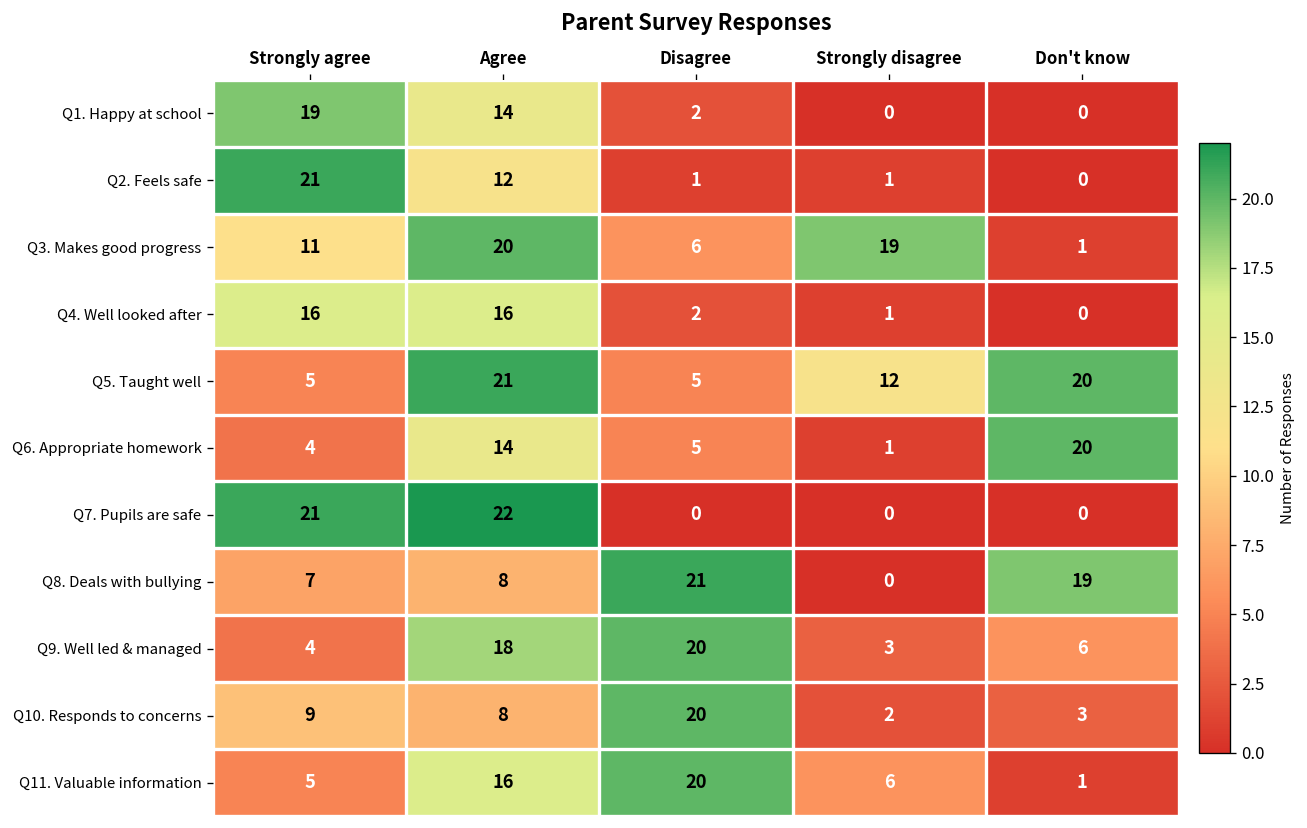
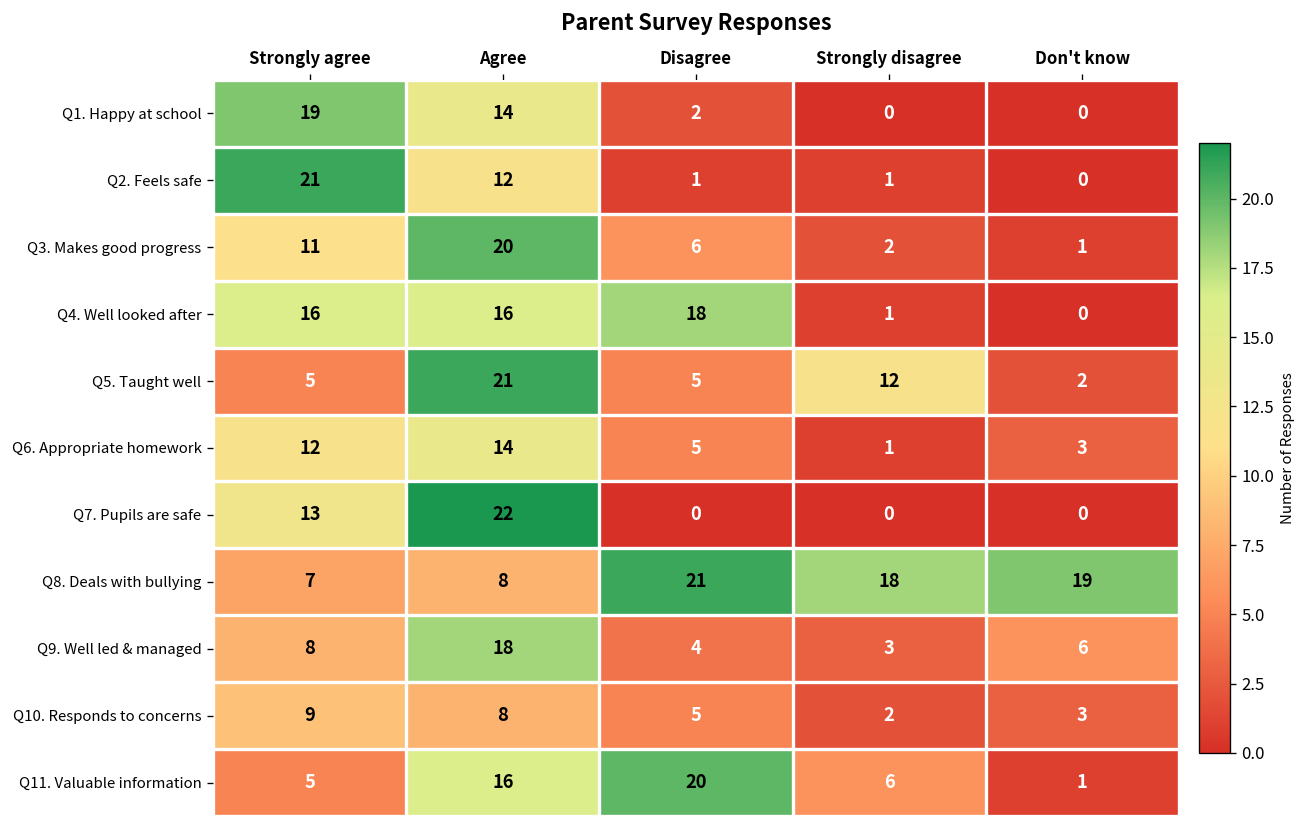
Q3. Makes good progress, Strongly disagree: 19 -> 2
Q4. Well looked after, Disagree: 2 -> 18
Q5. Taught well, Don't know: 20 -> 2
Q6. Appropriate homework, Strongly agree: 4 -> 12
Q6. Appropriate homework, Don't know: 20 -> 3
Q7. Pupils are safe, Strongly agree: 21 -> 13
Q8. Deals with bullying, Strongly disagree: 0 -> 18
Q9. Well led & managed, Strongly agree: 4 -> 8
Q9. Well led & managed, Disagree: 20 -> 4
Q10. Responds to concerns, Disagree: 20 -> 5
